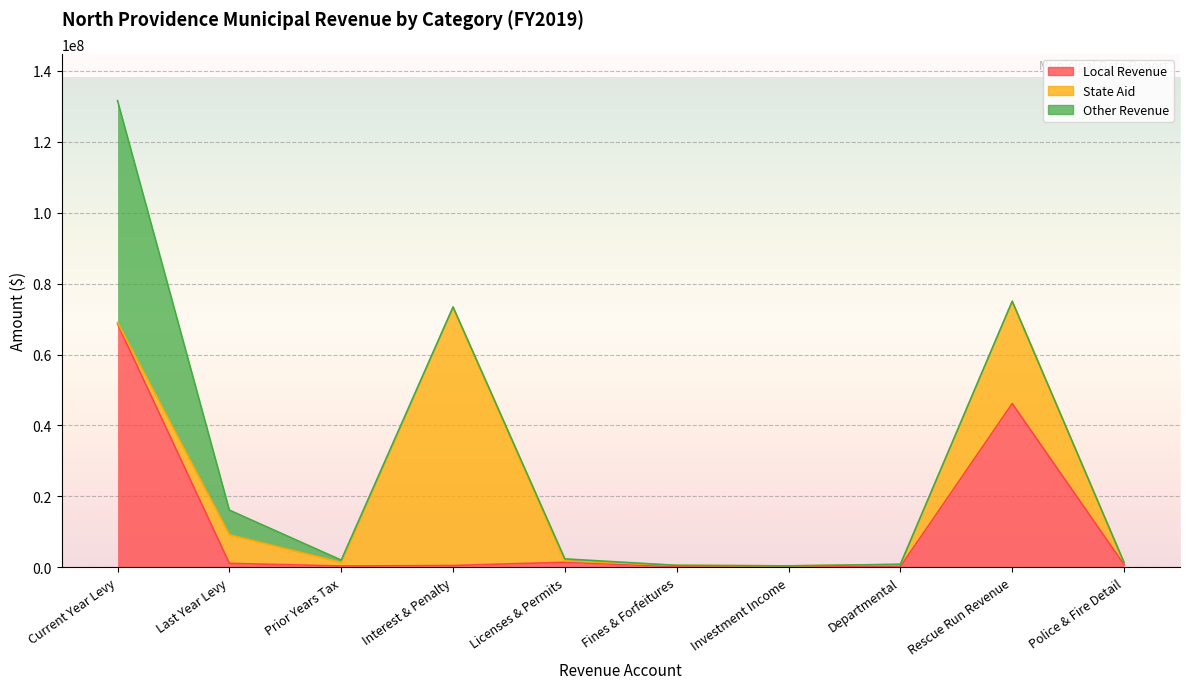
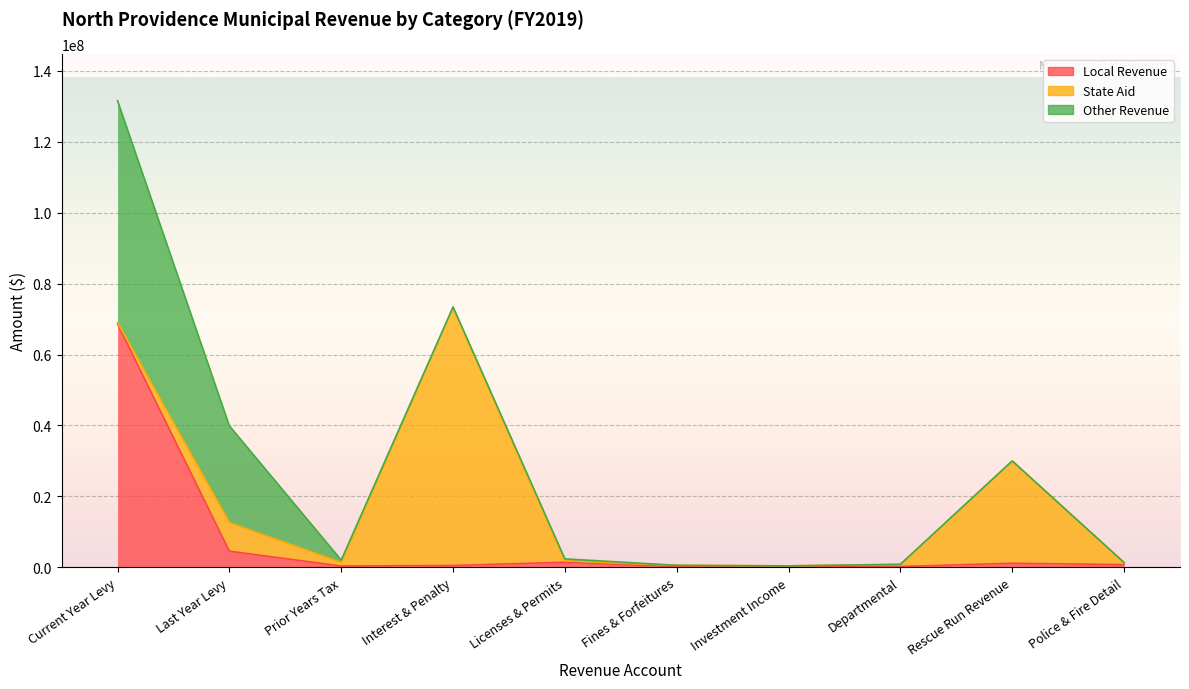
Local Revenue, Last Year Levy: 1000000 -> 5000000
Other Revenue, Last Year Levy: 7000000 -> 27000000
Local Revenue, Rescue Run Revenue: 46000000 -> 1000000
